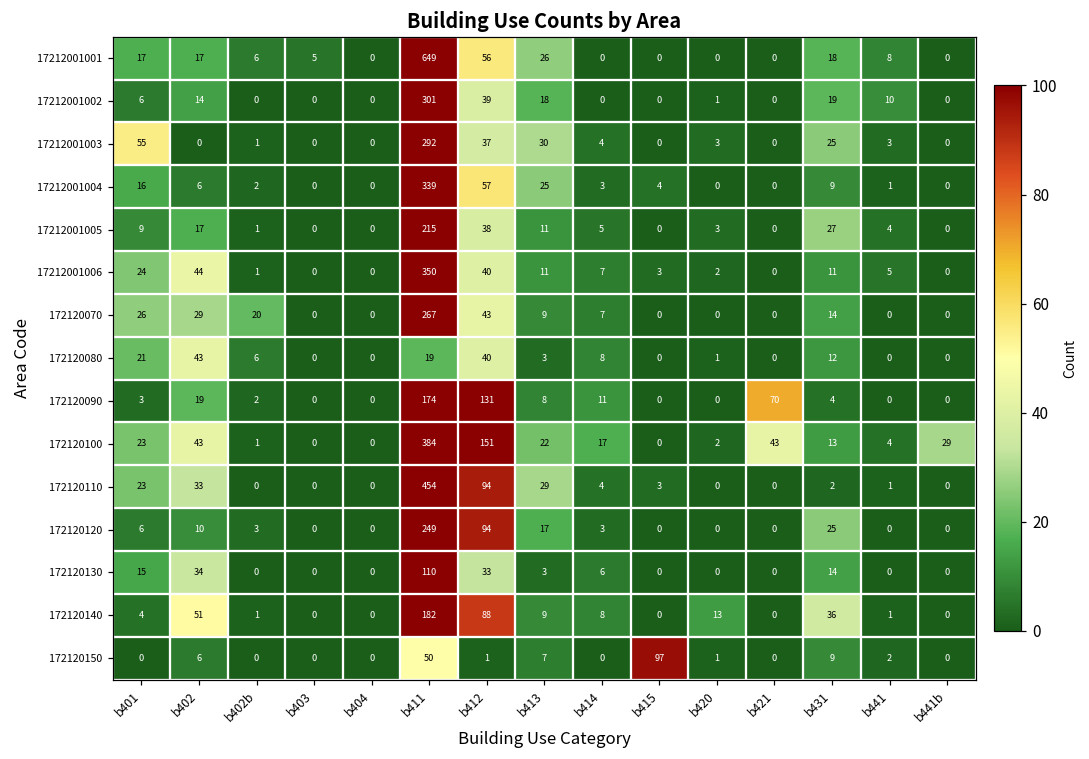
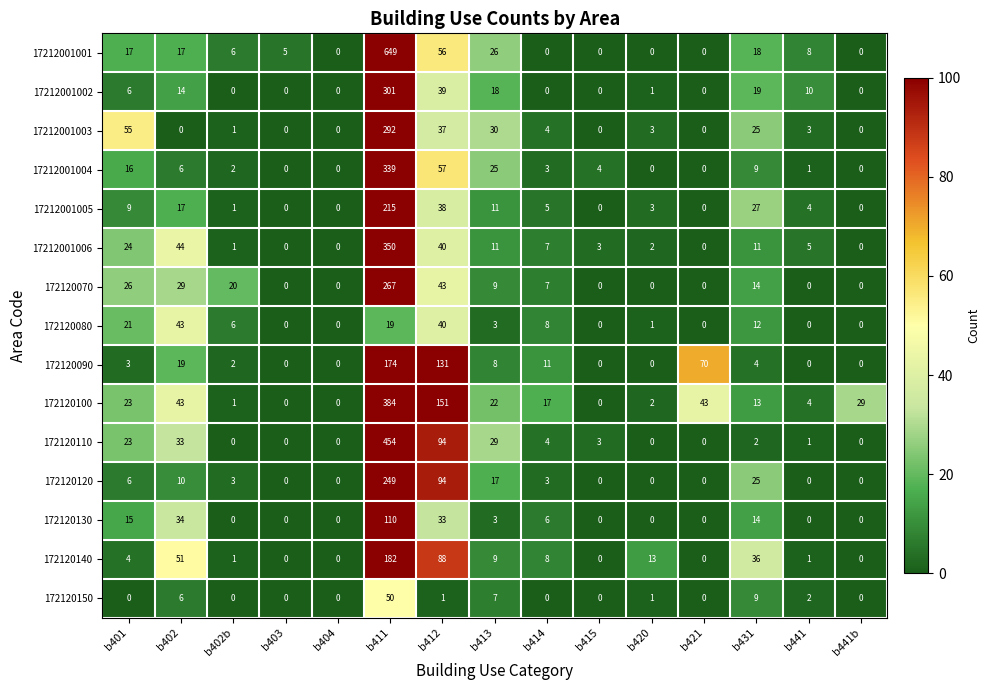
172120150, b415: 97 -> 0
